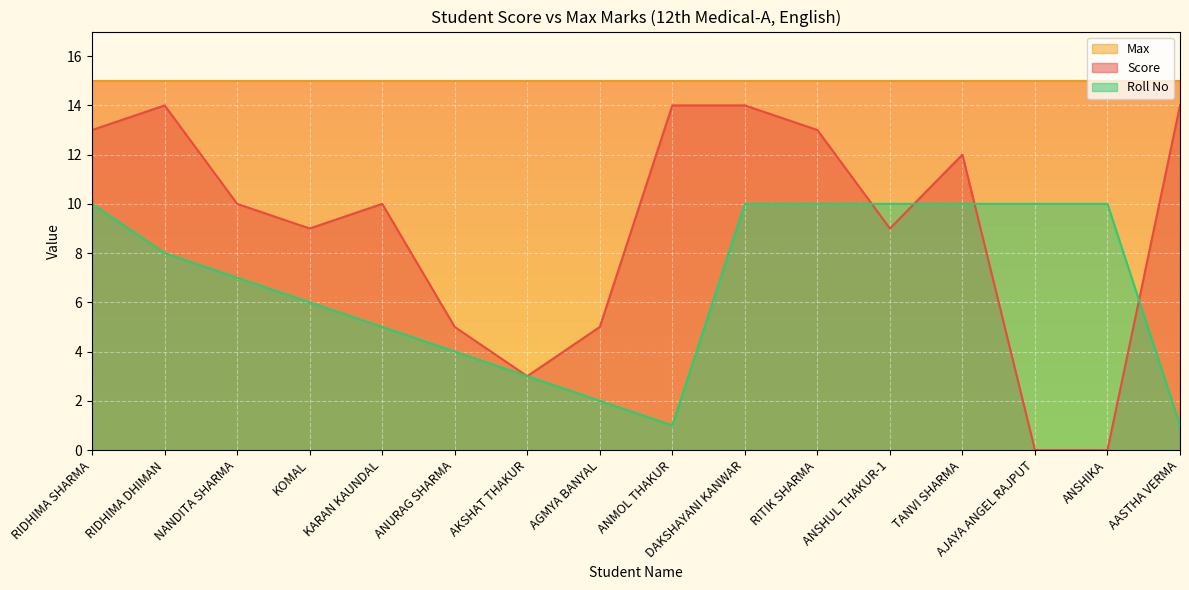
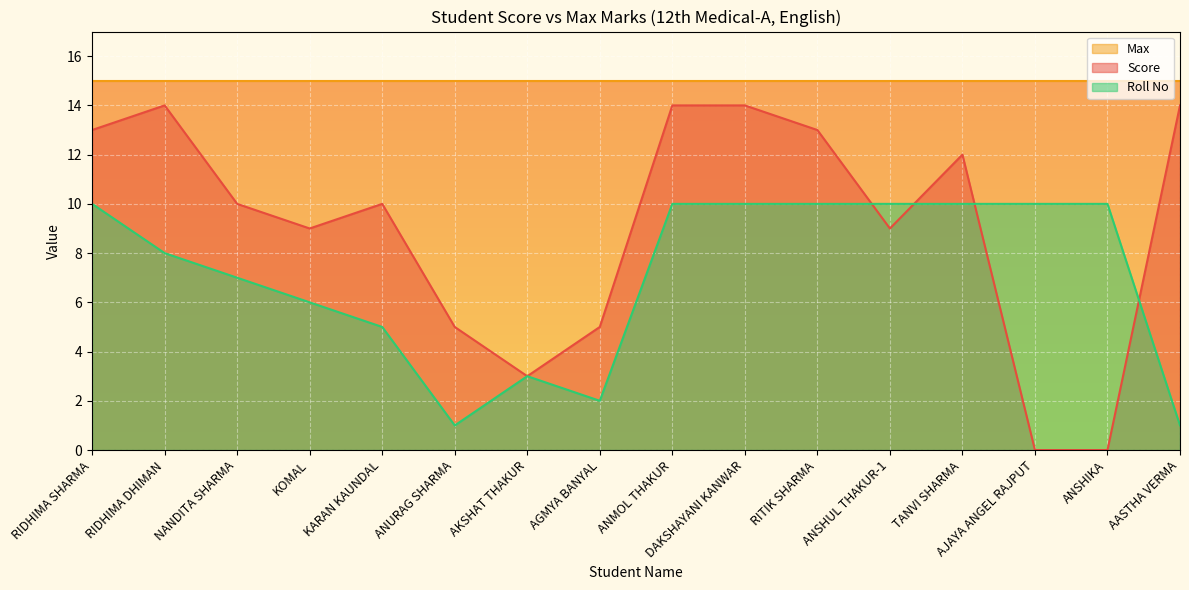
Roll No, ANURAG SHARMA: 4 -> 1
Roll No, ANMOL THAKUR: 1 -> 10
